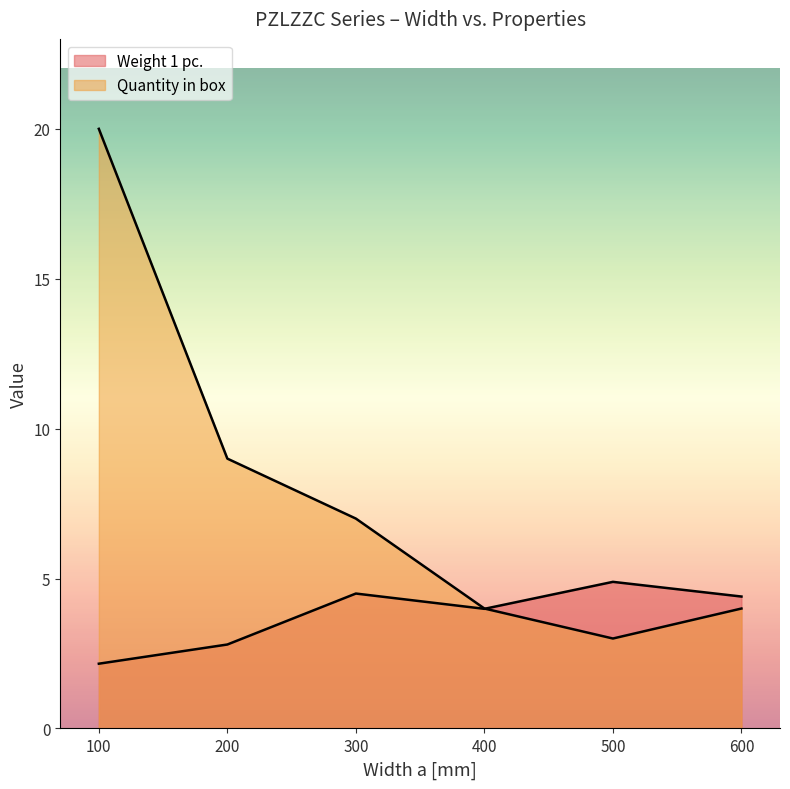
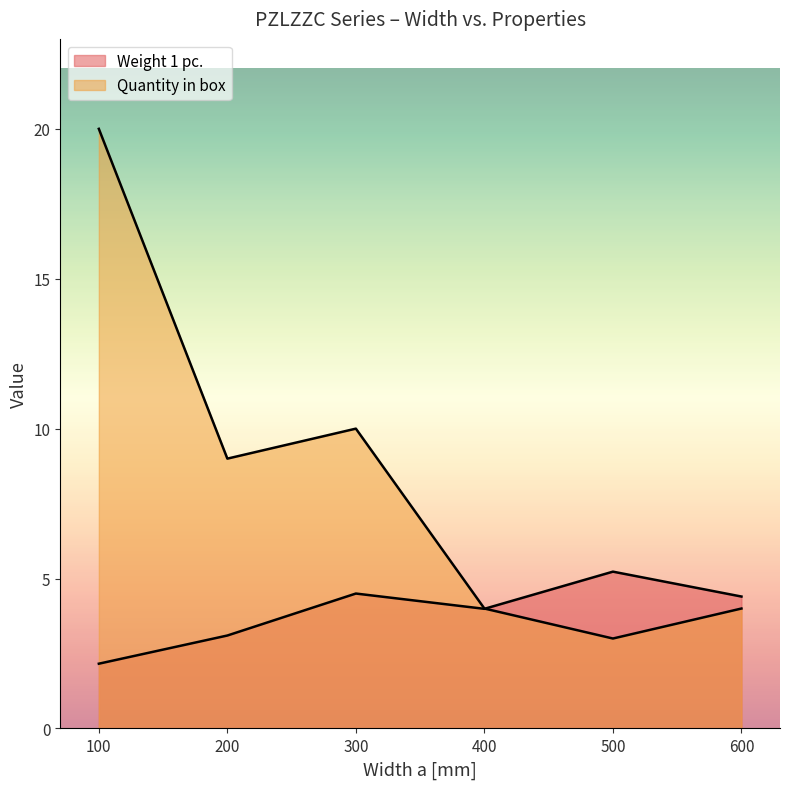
Weight 1 pc., 200: 2.8 -> 3.1
Quantity in box, 300: 7 -> 10
Weight 1 pc., 500: 4.9 -> 5.2
